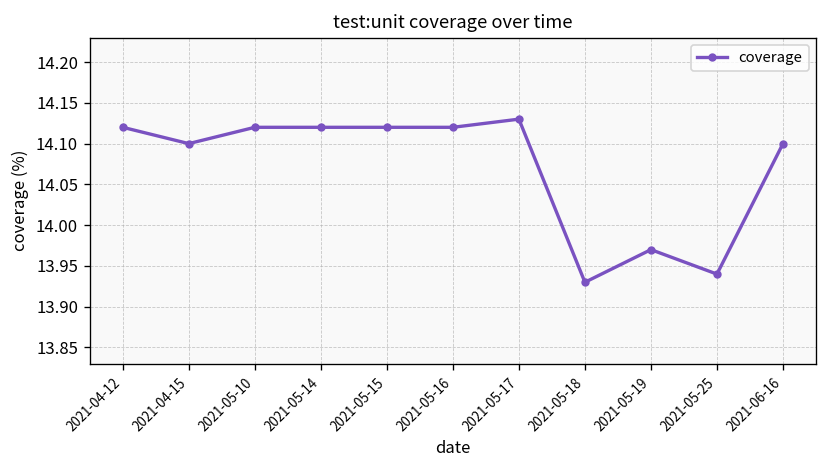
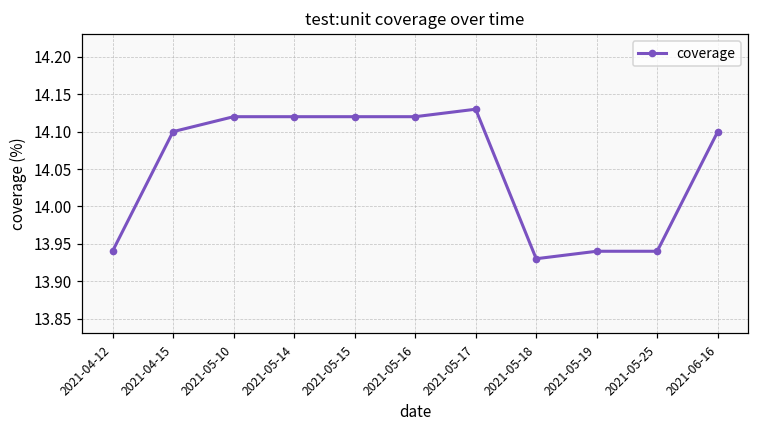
2021-04-12: 14.12 -> 13.94
2021-05-19: 13.97 -> 13.94
